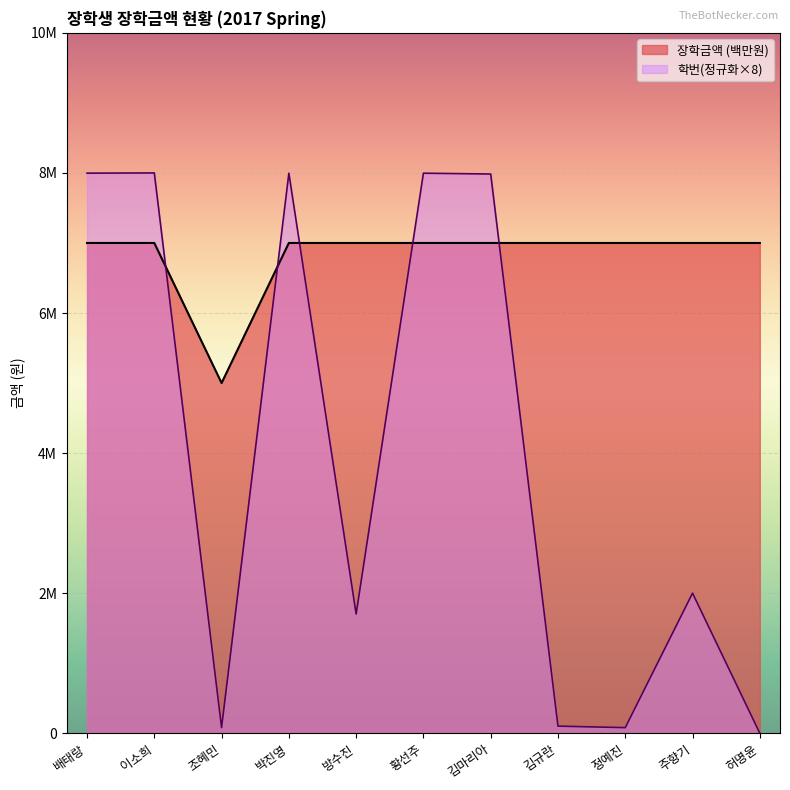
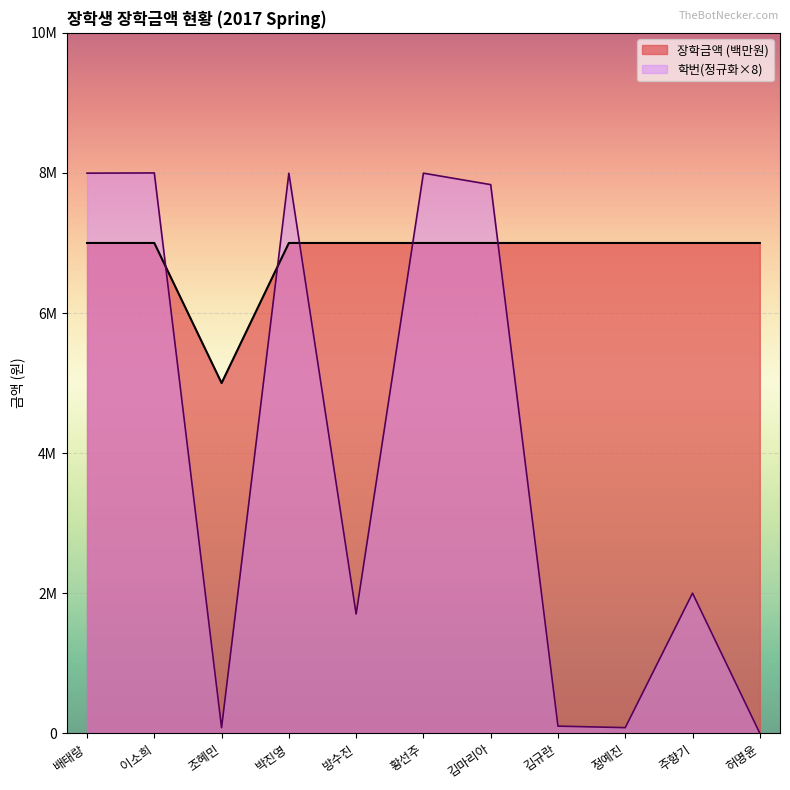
학번(정규화×8), 김마리아: 8000000 -> 7800000
